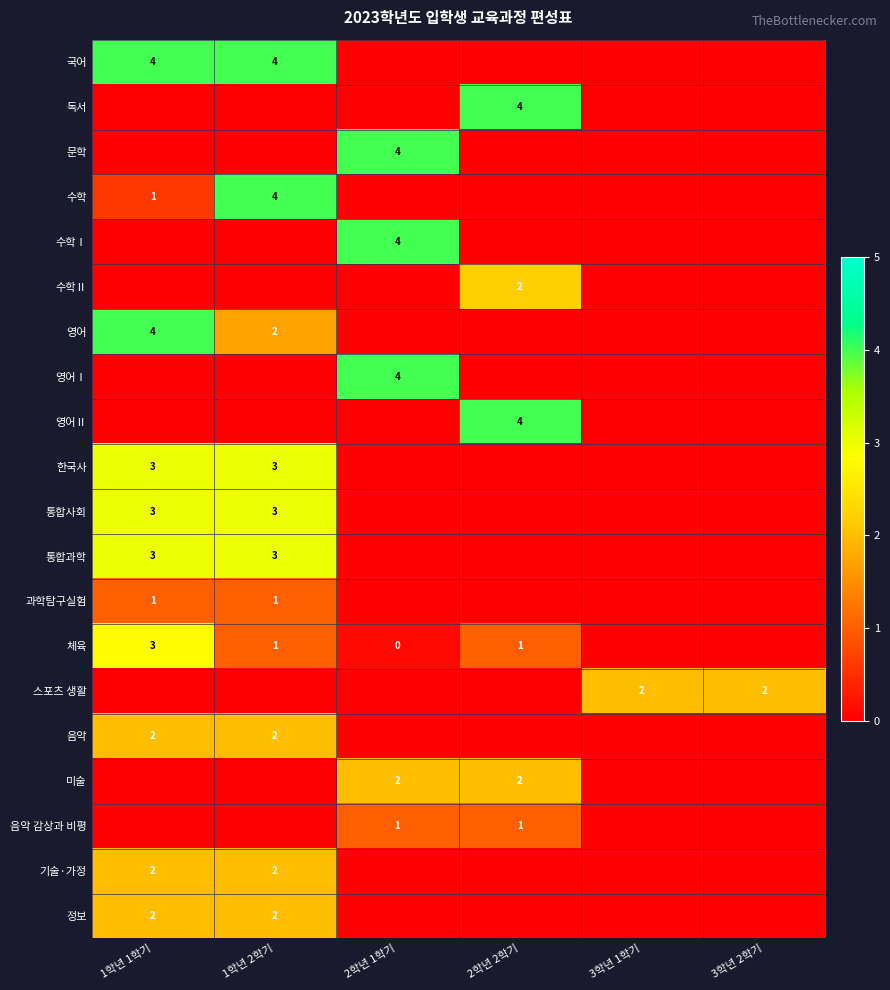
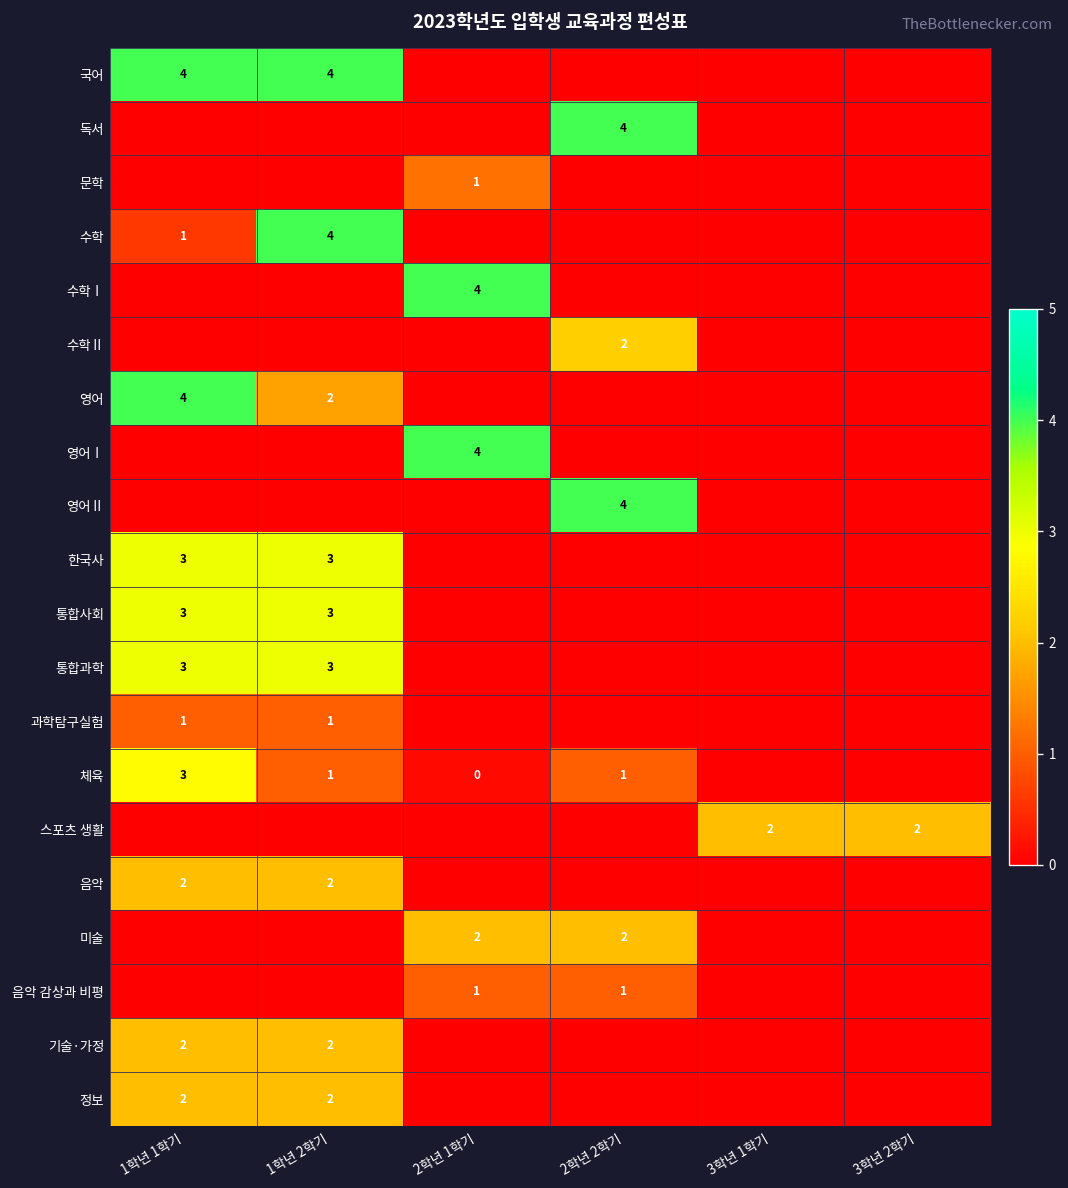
문학, 2학년 1학기: 4 -> 1
